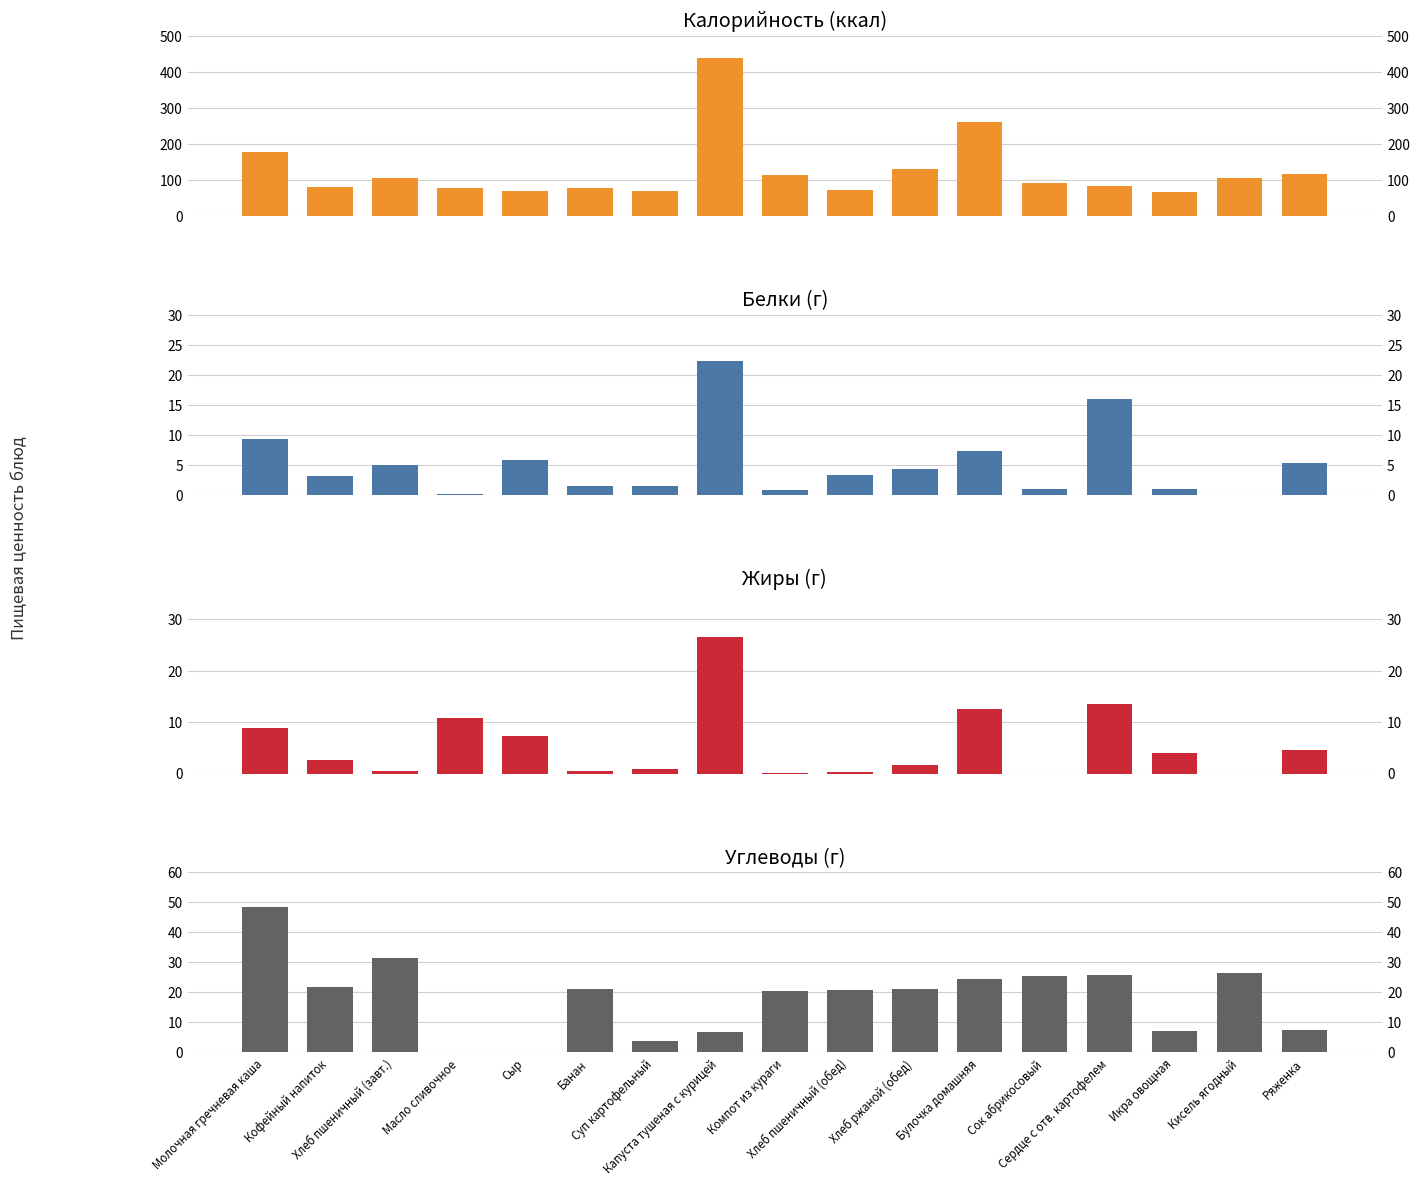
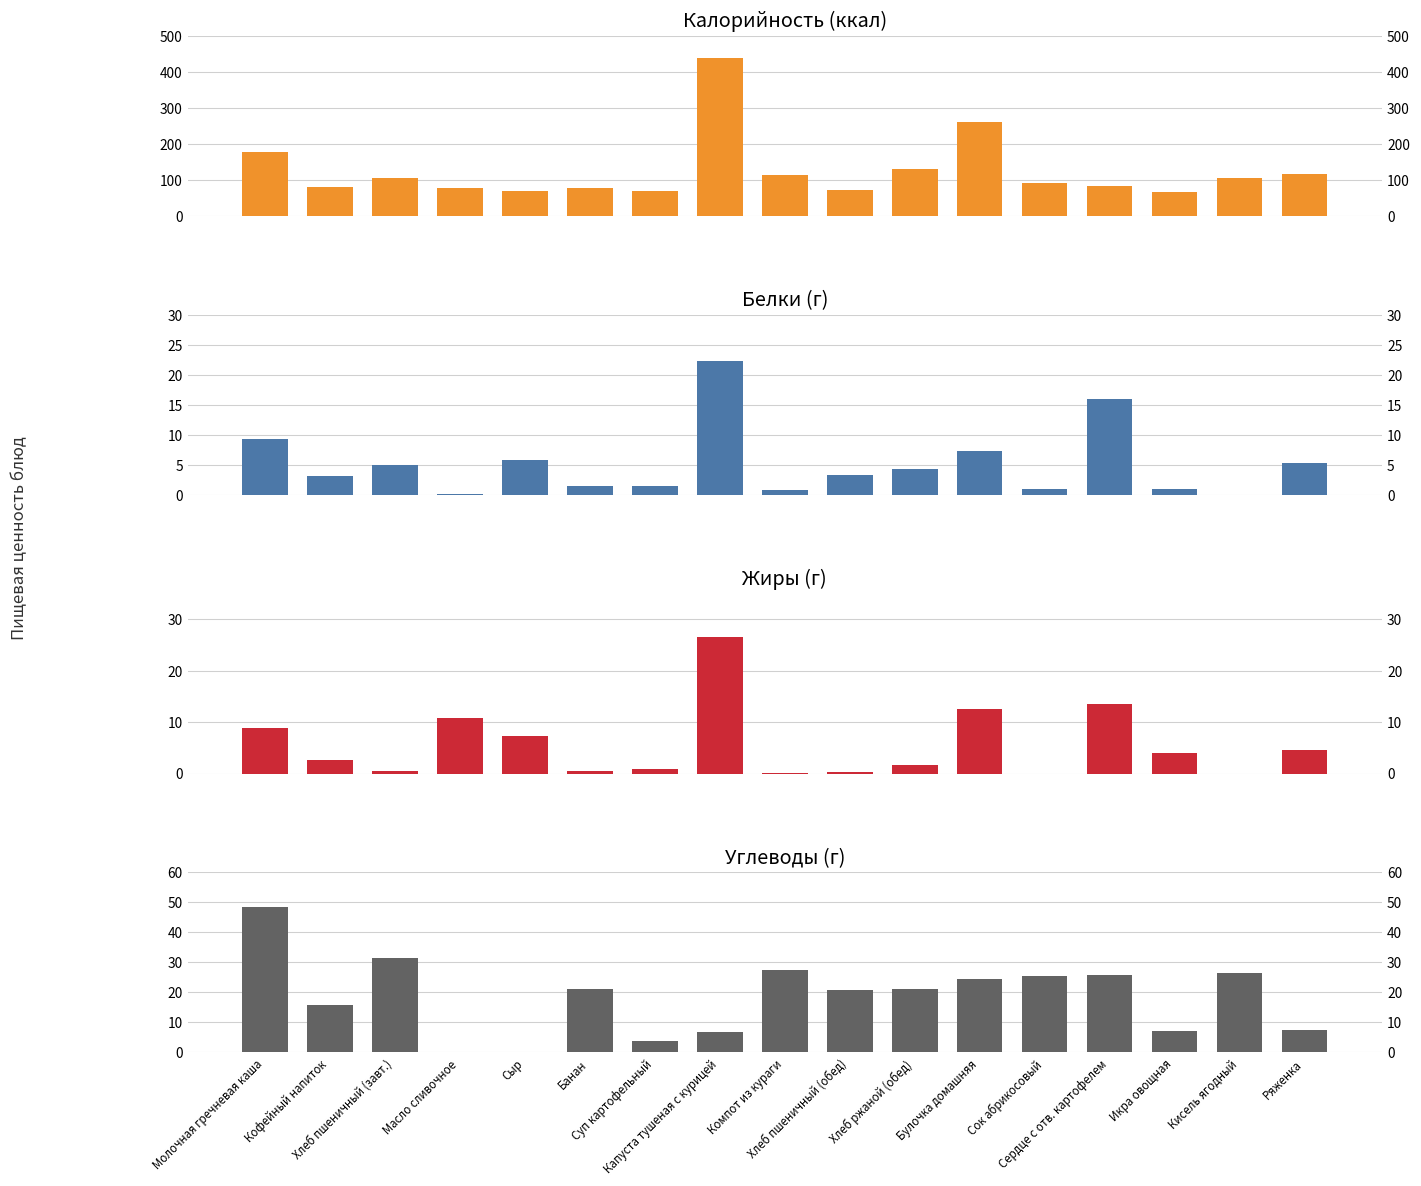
Углеводы (г), Кофейный напиток: 22 -> 16
Углеводы (г), Компот из кураги: 21 -> 28
